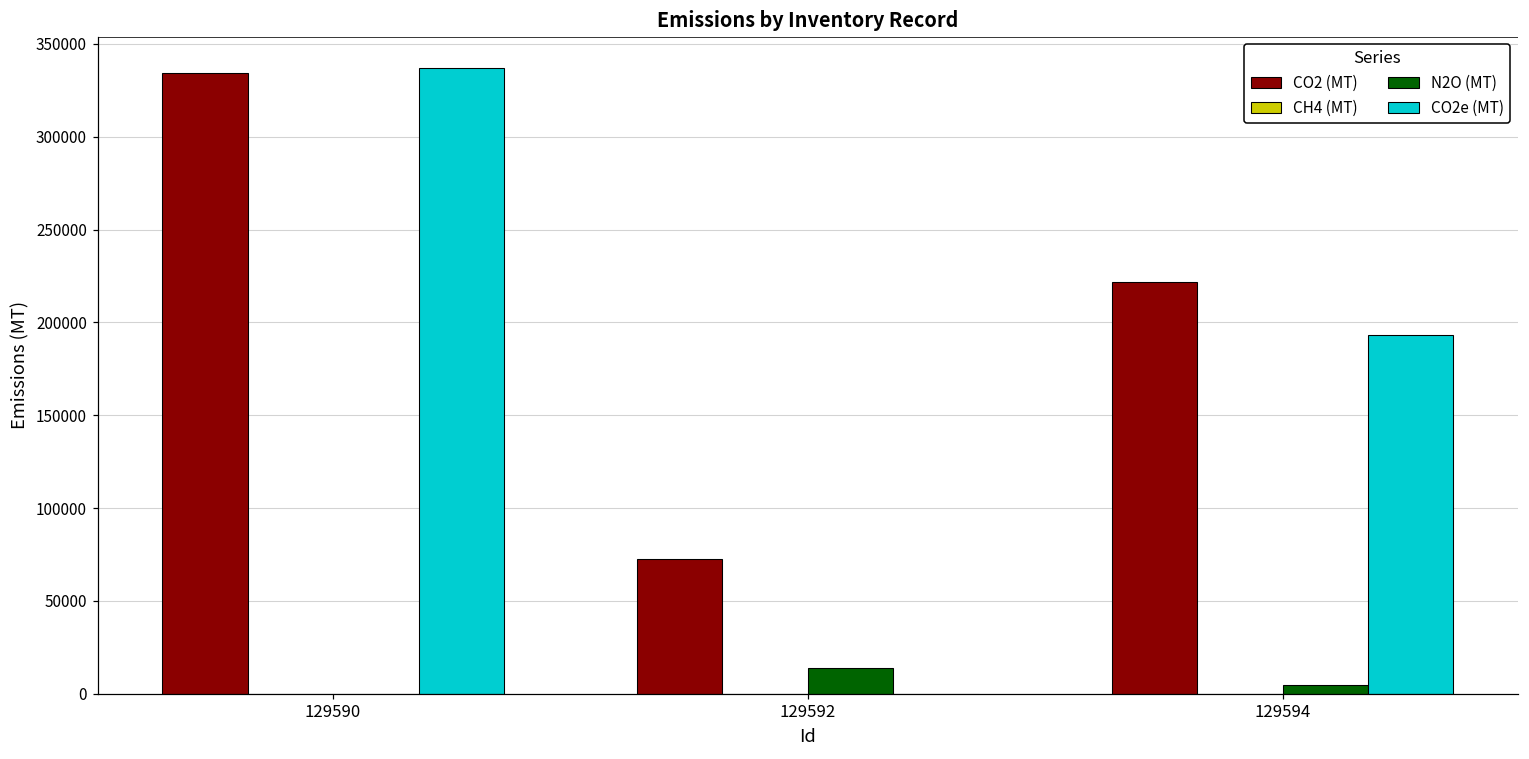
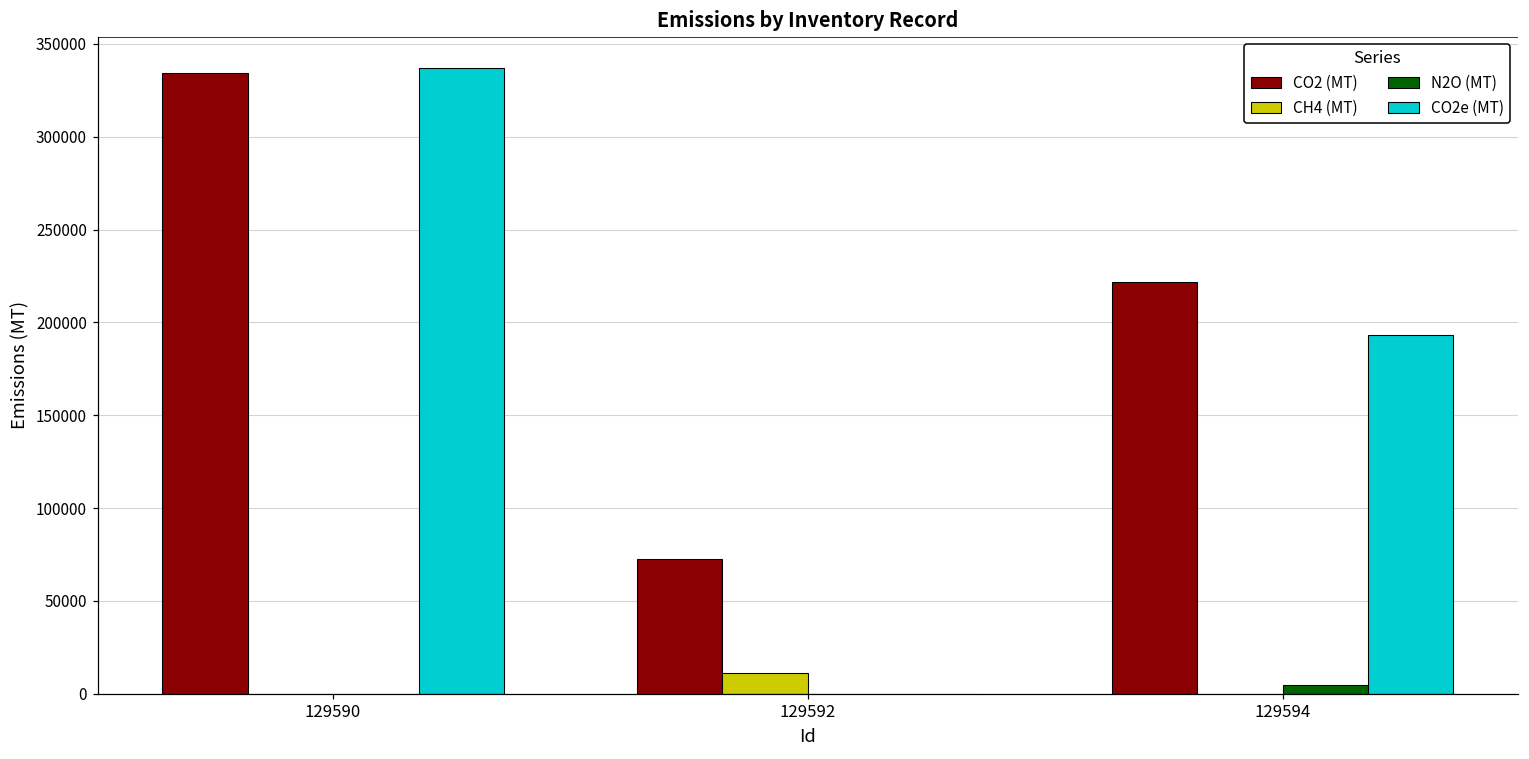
CH4 (MT), 129592: 0 -> 11000
N2O (MT), 129592: 14000 -> 0
